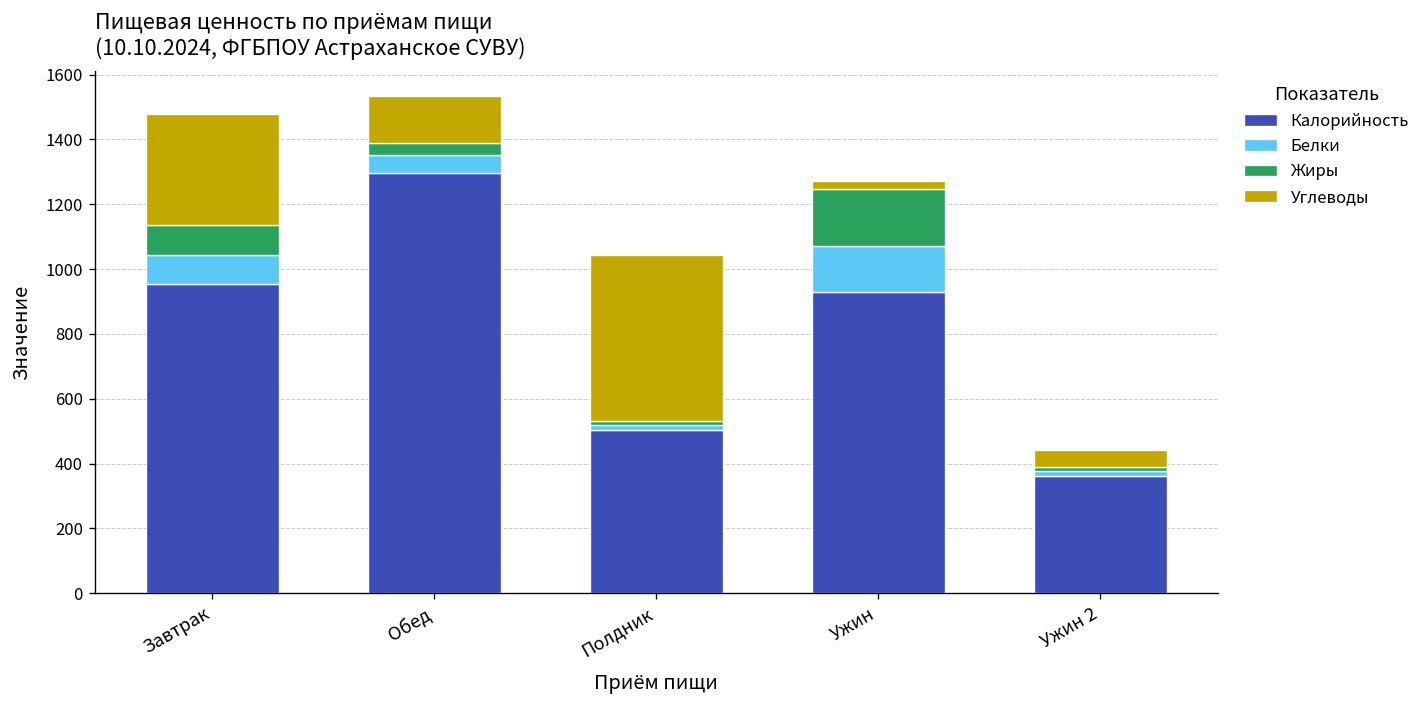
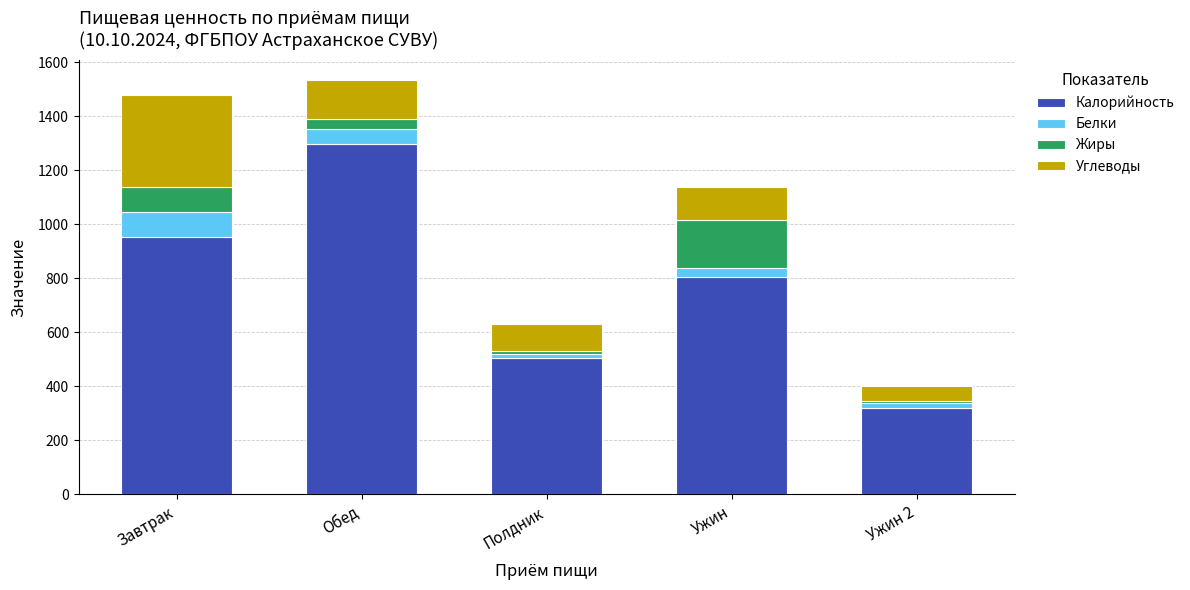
Углеводы, Полдник: 510 -> 100
Калорийность, Ужин: 930 -> 800
Белки, Ужин: 140 -> 40
Углеводы, Ужин: 20 -> 120
Калорийность, Ужин 2: 360 -> 320
